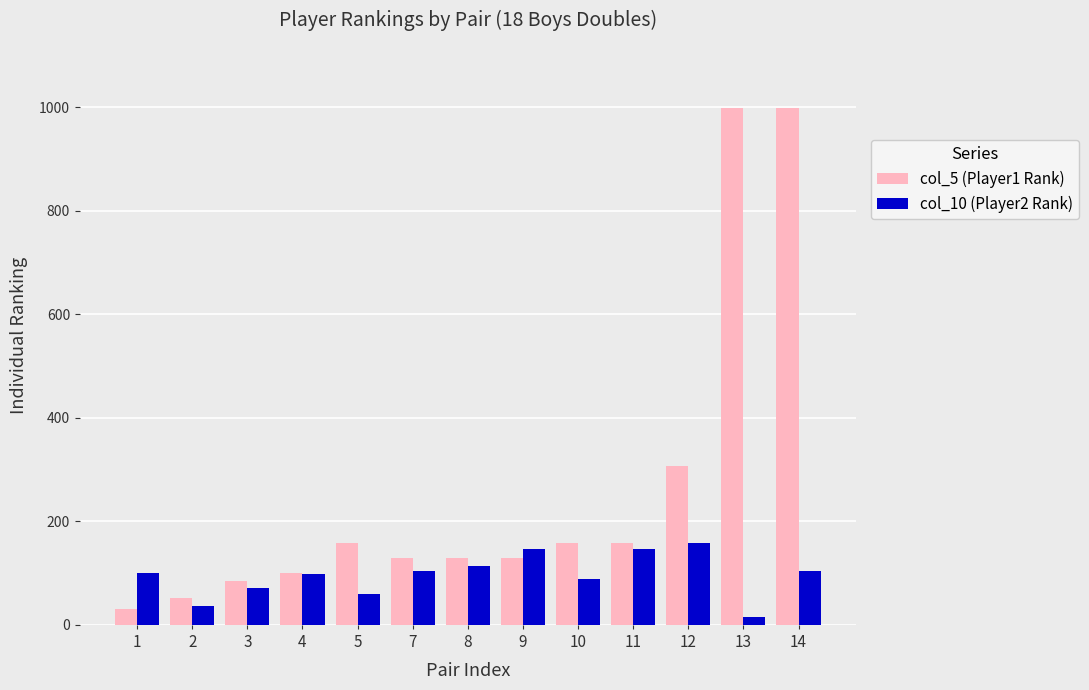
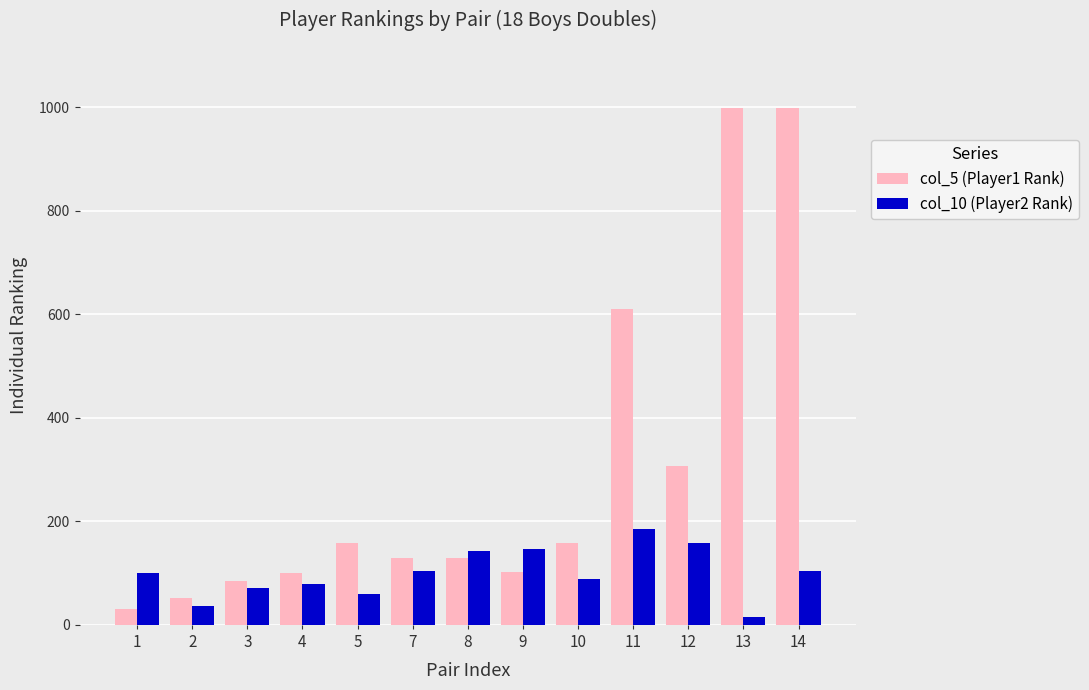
col_10 (Player2 Rank), 4: 100 -> 80
col_10 (Player2 Rank), 8: 110 -> 140
col_5 (Player1 Rank), 9: 130 -> 100
col_5 (Player1 Rank), 11: 160 -> 610
col_10 (Player2 Rank), 11: 150 -> 190
